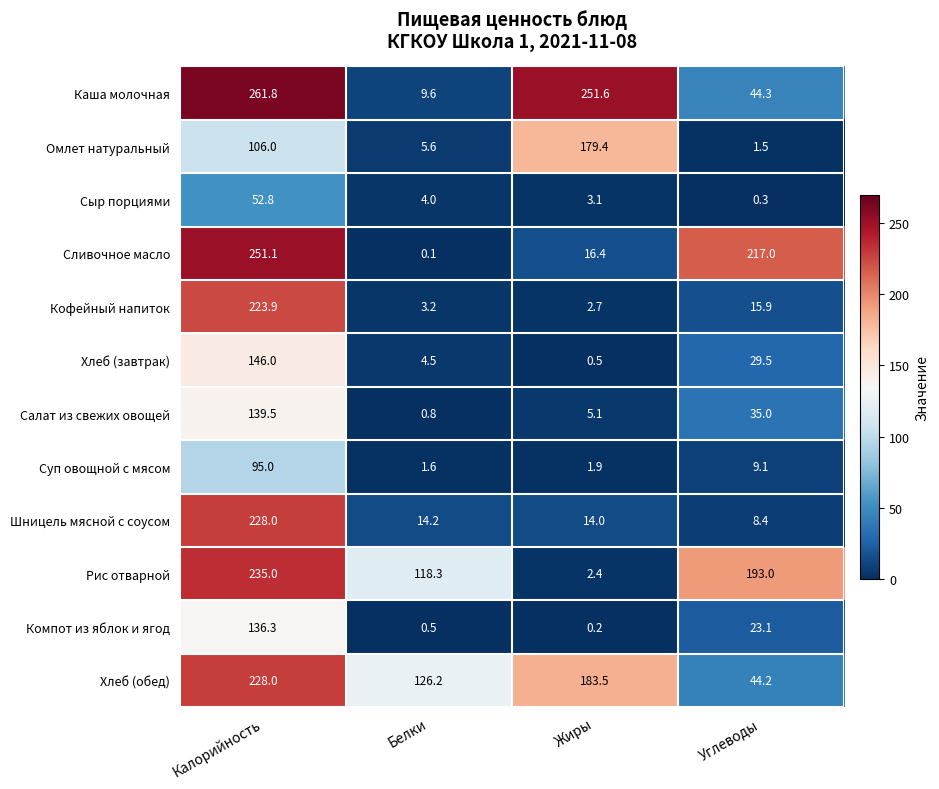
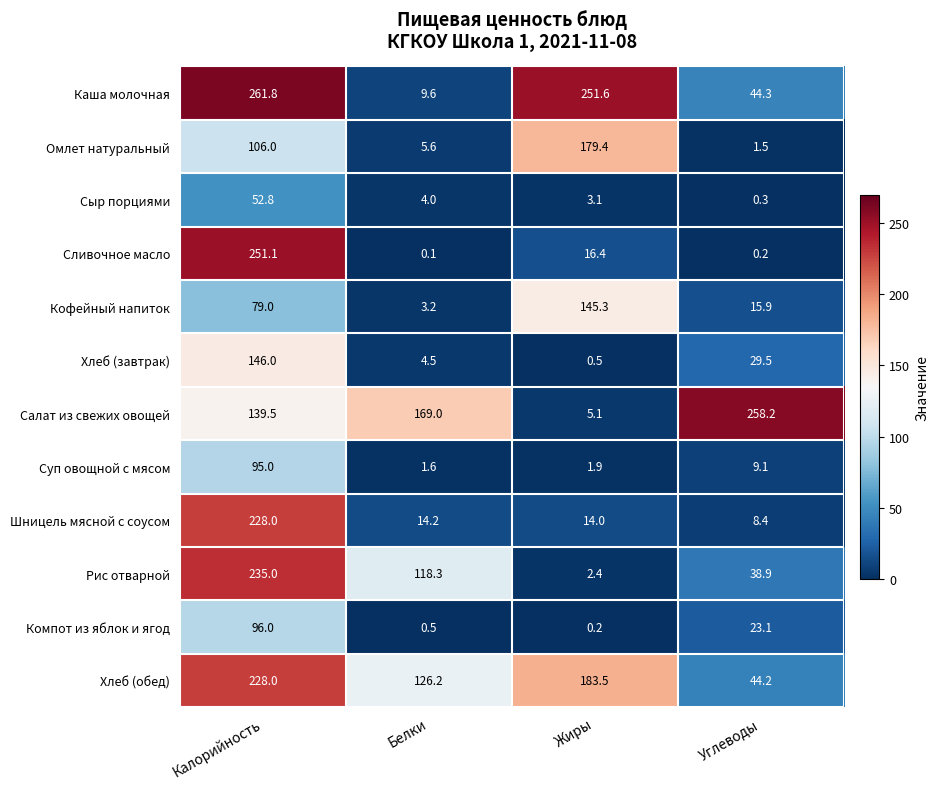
Сливочное масло, Углеводы: 217.0 -> 0.2
Кофейный напиток, Калорийность: 223.9 -> 79.0
Кофейный напиток, Жиры: 2.7 -> 145.3
Салат из свежих овощей, Белки: 0.8 -> 169.0
Салат из свежих овощей, Углеводы: 35.0 -> 258.2
Рис отварной, Углеводы: 193.0 -> 38.9
Компот из яблок и ягод, Калорийность: 136.3 -> 96.0
